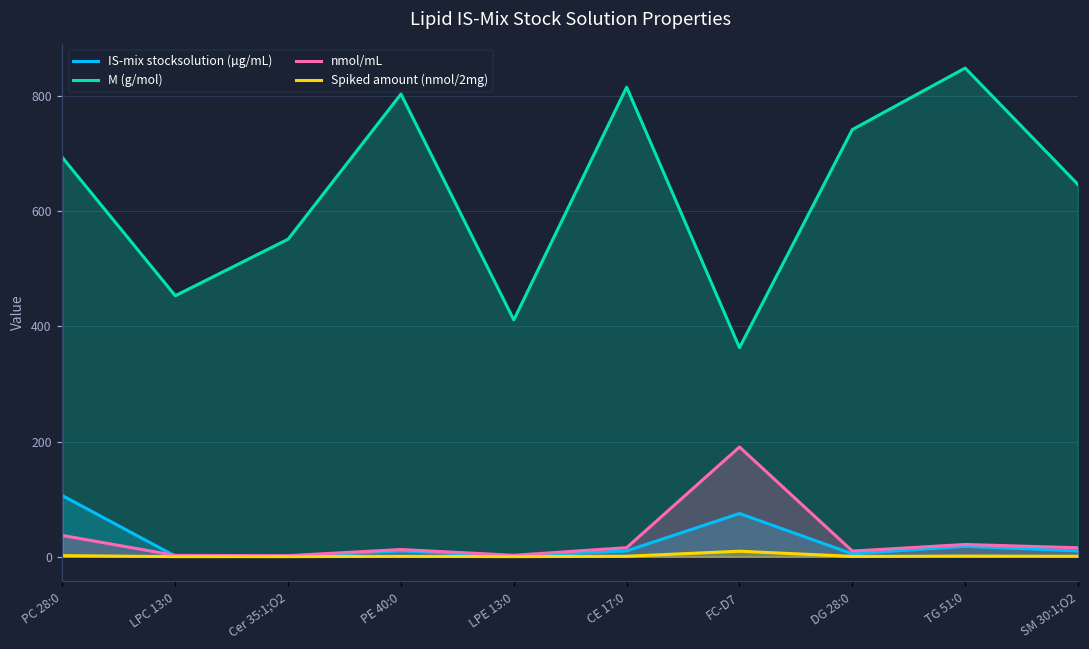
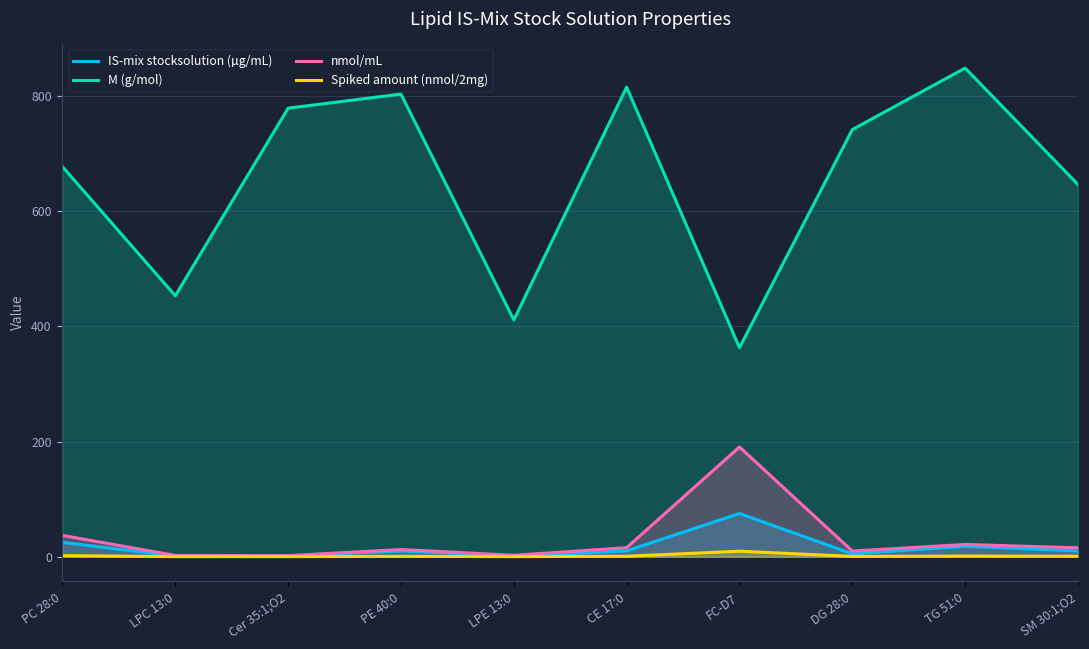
IS-mix stocksolution (µg/mL), PC 28:0: 110 -> 30
M (g/mol), PC 28:0: 690 -> 680
M (g/mol), Cer 35:1;O2: 550 -> 780
